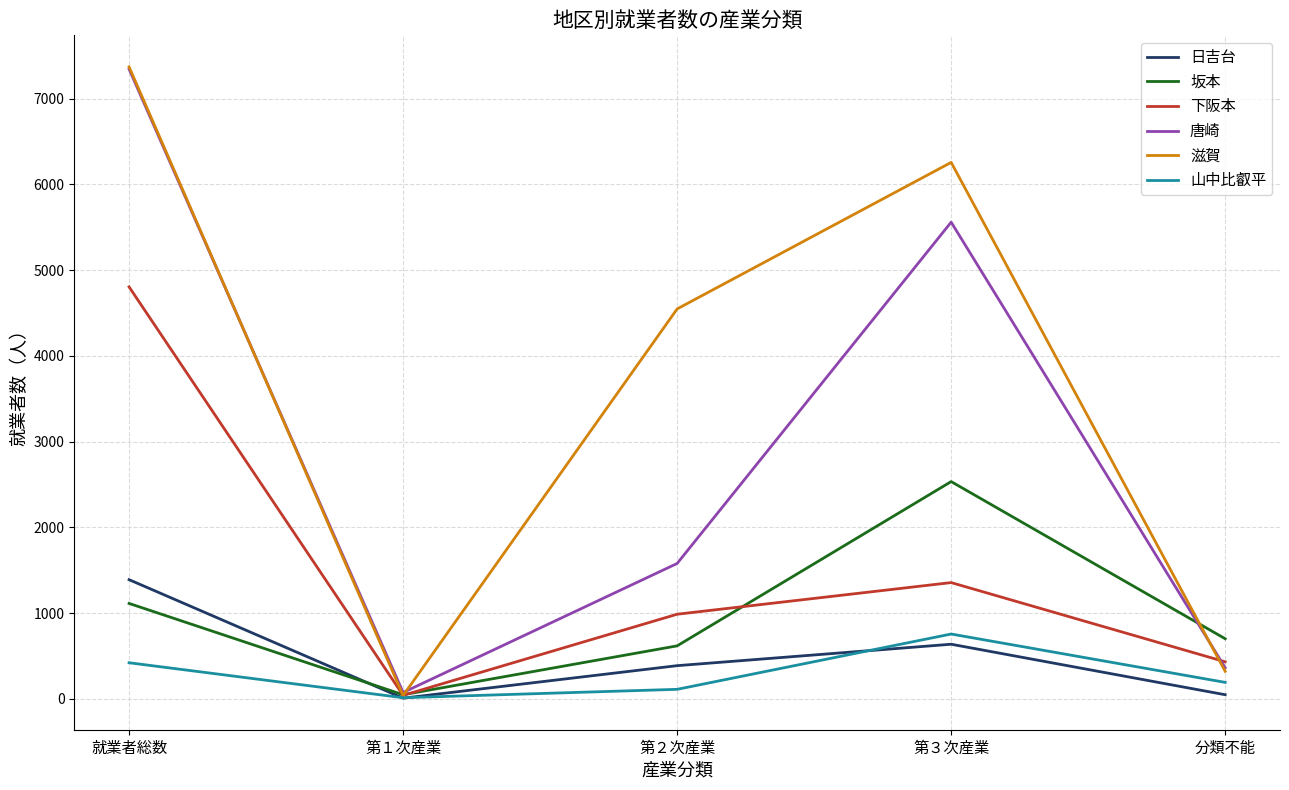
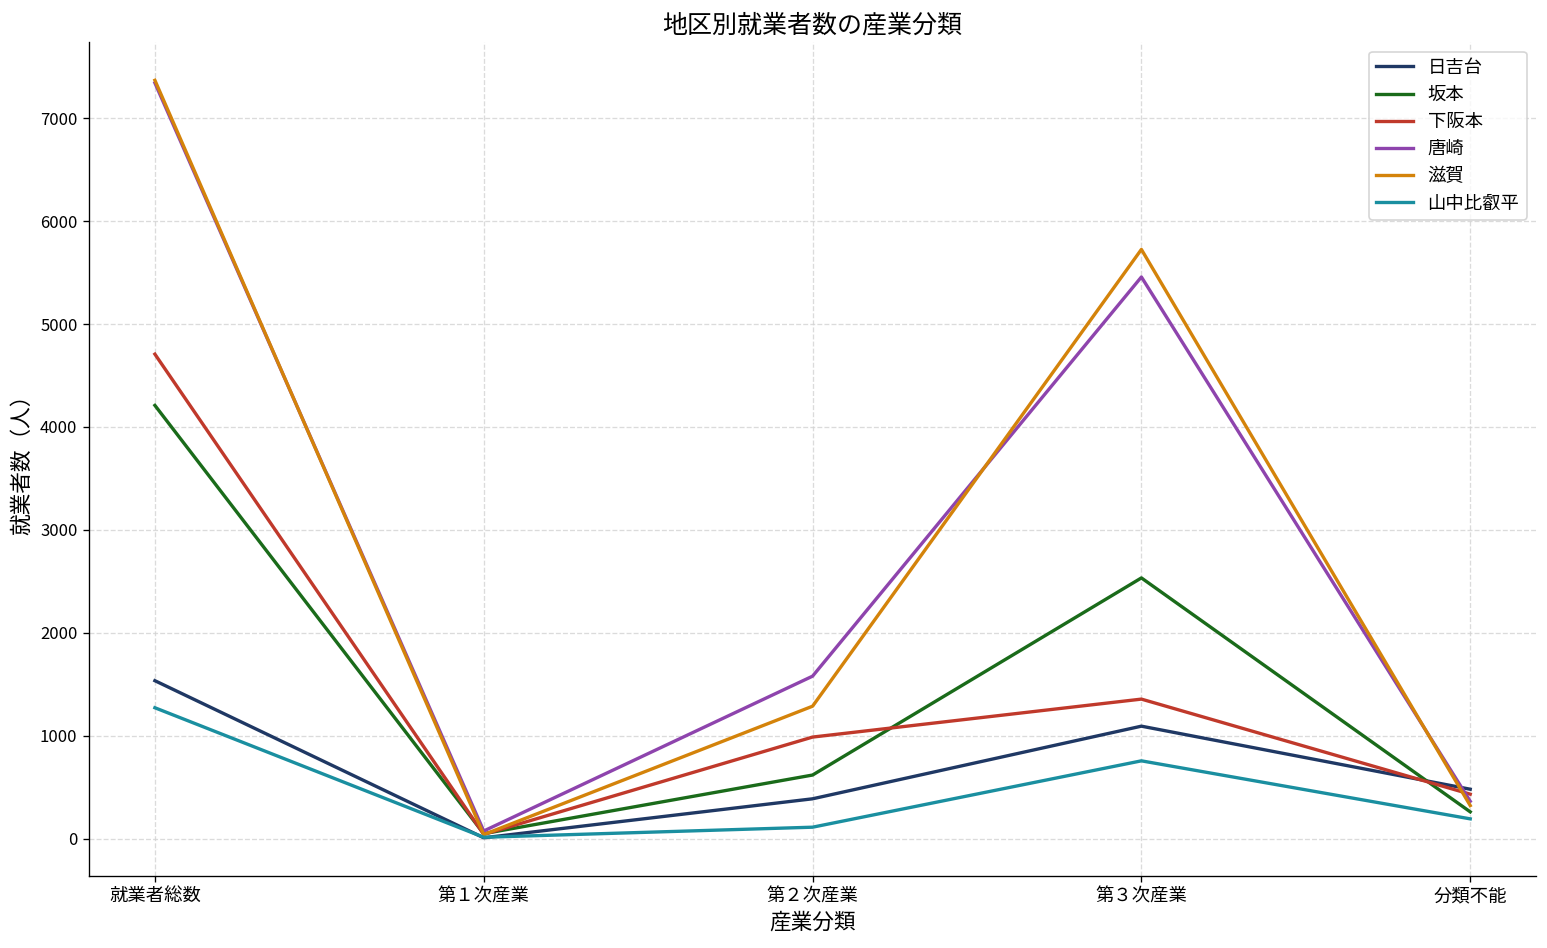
日吉台, 就業者総数: 1400 -> 1500
坂本, 就業者総数: 1100 -> 4200
下阪本, 就業者総数: 4800 -> 4700
山中比叡平, 就業者総数: 400 -> 1300
滋賀, 第２次産業: 4500 -> 1300
日吉台, 第３次産業: 600 -> 1100
唐崎, 第３次産業: 5600 -> 5500
滋賀, 第３次産業: 6300 -> 5700
日吉台, 分類不能: 0 -> 500
坂本, 分類不能: 700 -> 300
